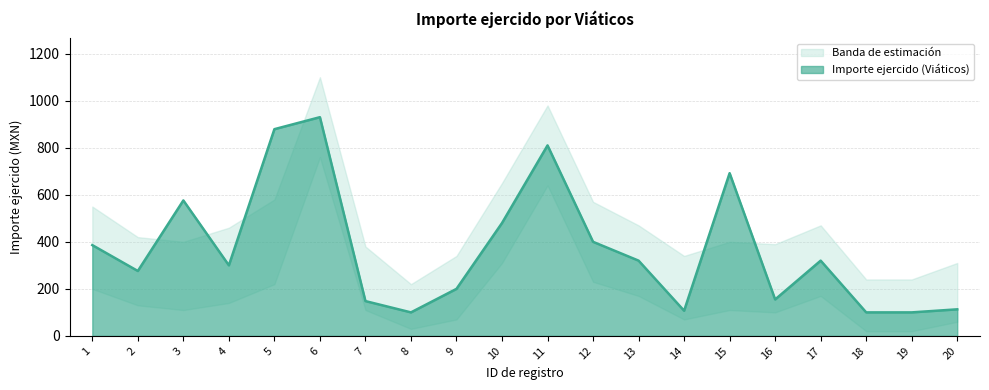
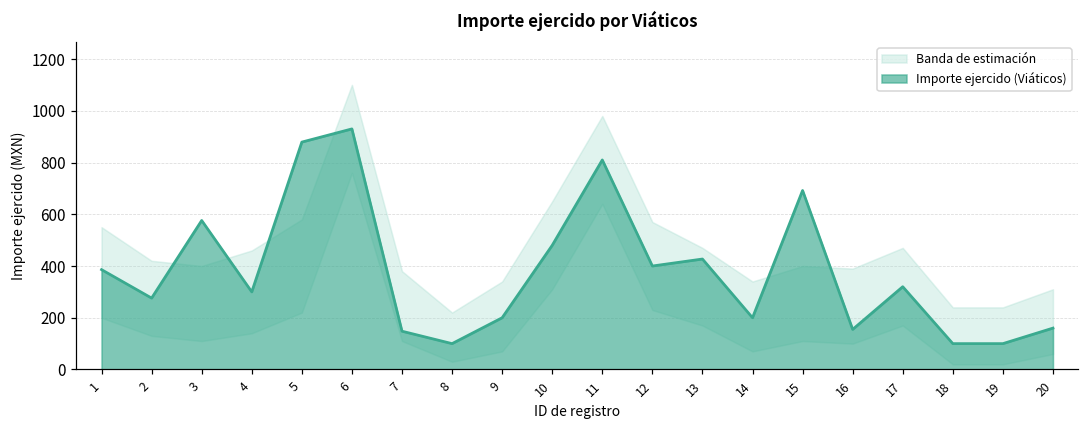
Importe ejercido (Viáticos), 13: 320 -> 430
Importe ejercido (Viáticos), 14: 110 -> 200
Importe ejercido (Viáticos), 20: 110 -> 160
